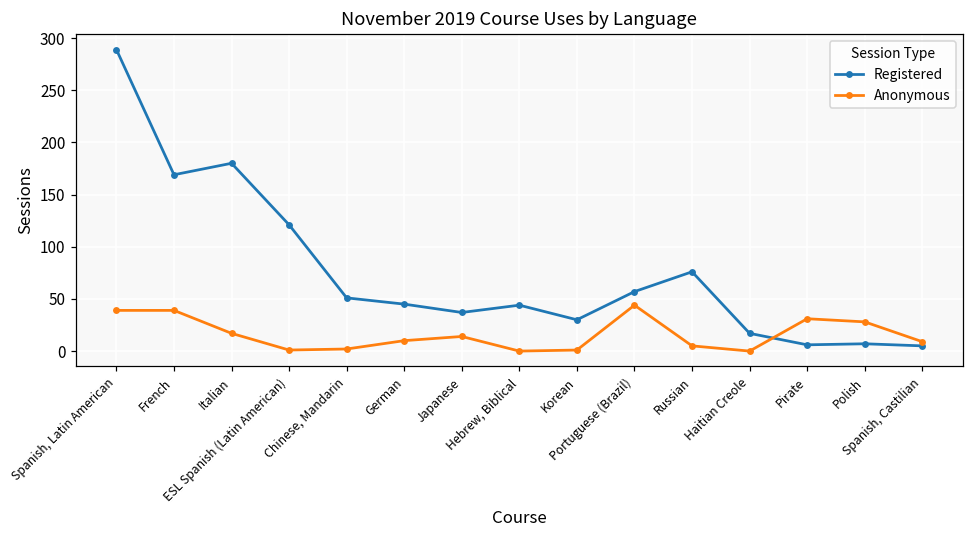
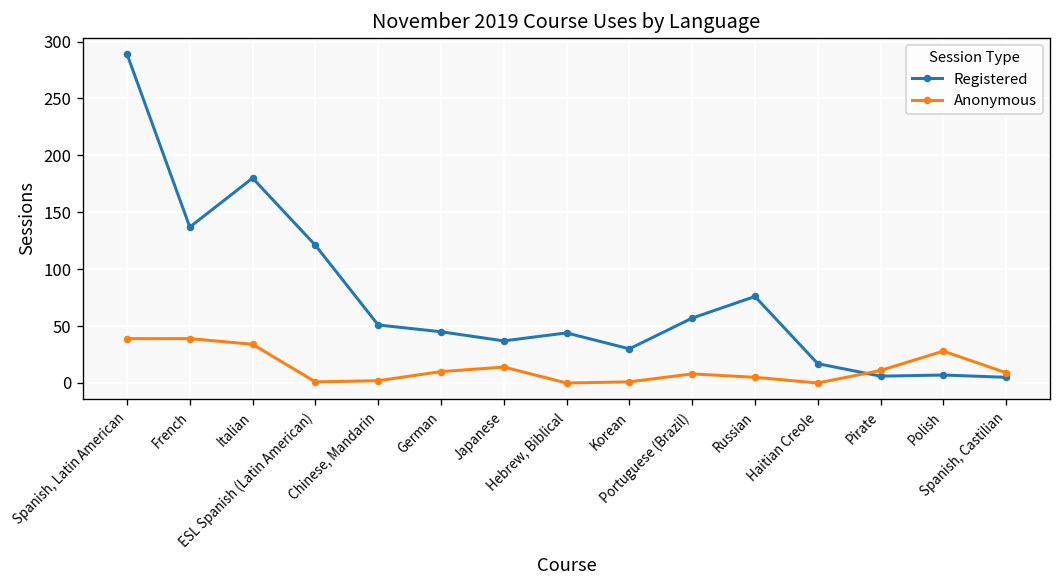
Registered, French: 170 -> 140
Anonymous, Italian: 20 -> 30
Anonymous, Portuguese (Brazil): 40 -> 10
Anonymous, Pirate: 30 -> 10
